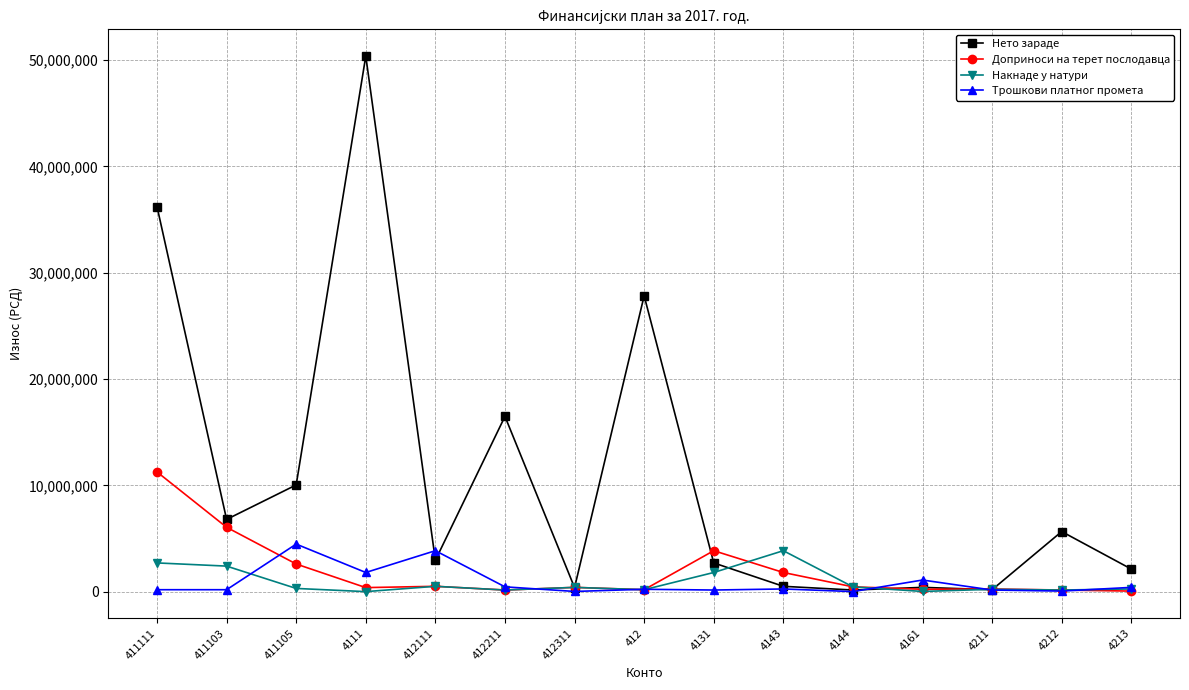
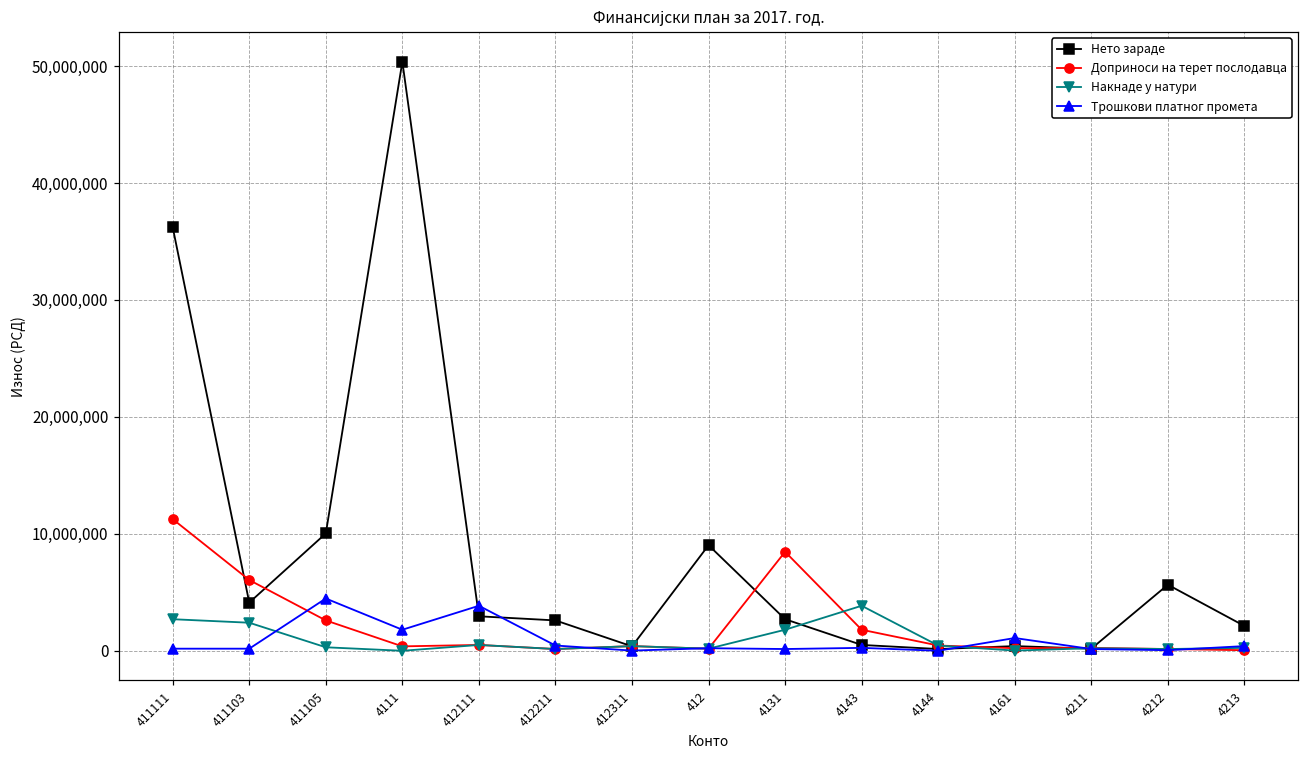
Нето зараде, 411103: 6,800,000 -> 4,100,000
Нето зараде, 412211: 16,500,000 -> 2,600,000
Нето зараде, 412: 27,800,000 -> 9,000,000
Доприноси на терет послодавца, 4131: 3,900,000 -> 8,500,000
